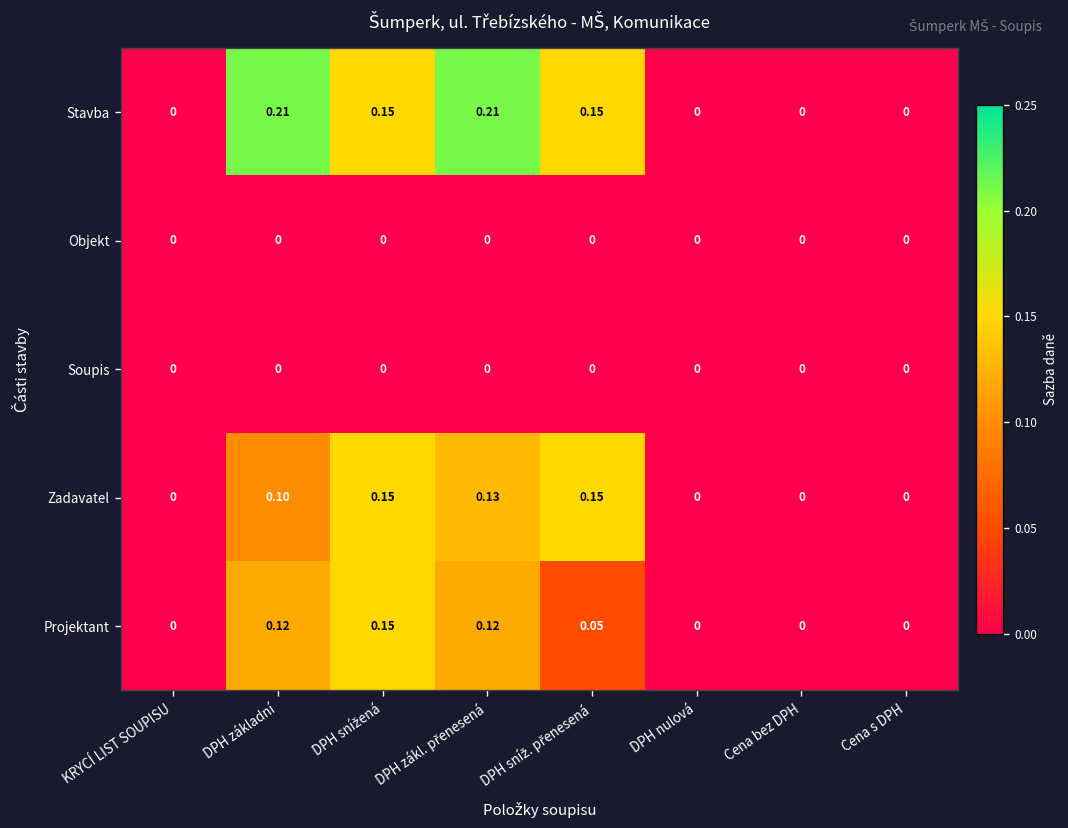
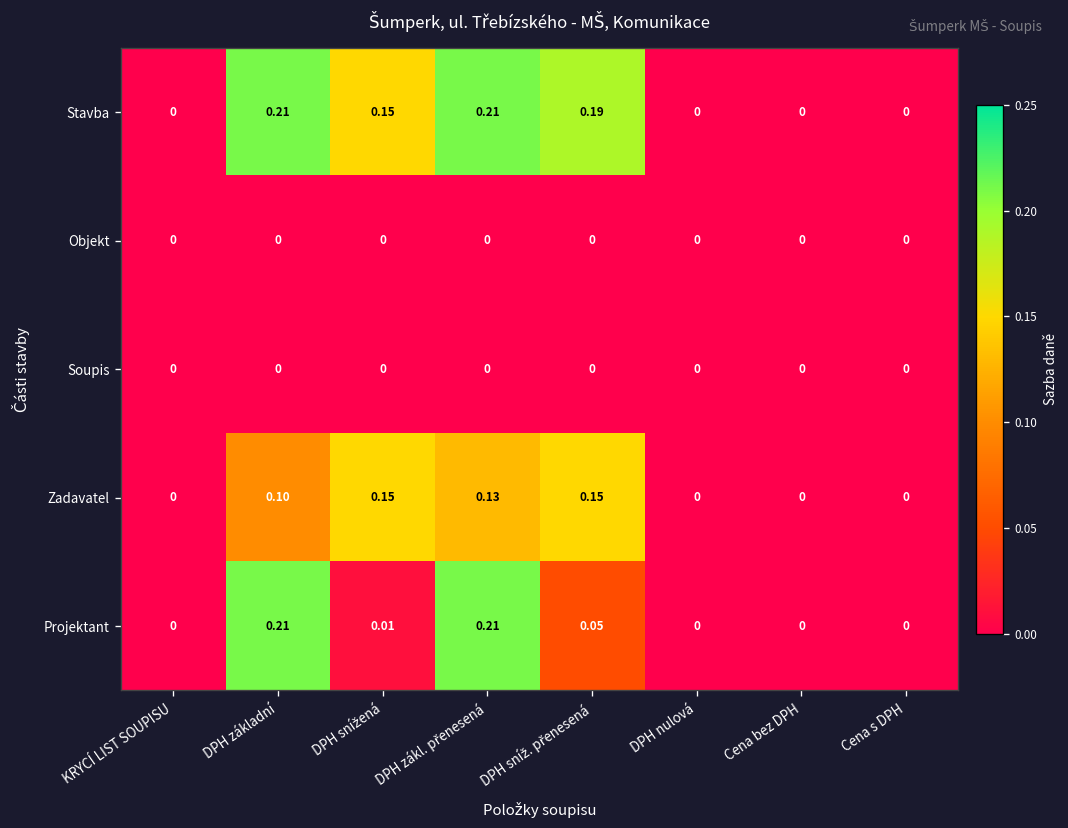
Stavba, DPH sníž. přenesená: 0.15 -> 0.19
Projektant, DPH základní: 0.12 -> 0.21
Projektant, DPH snížená: 0.15 -> 0.01
Projektant, DPH zákl. přenesená: 0.12 -> 0.21
